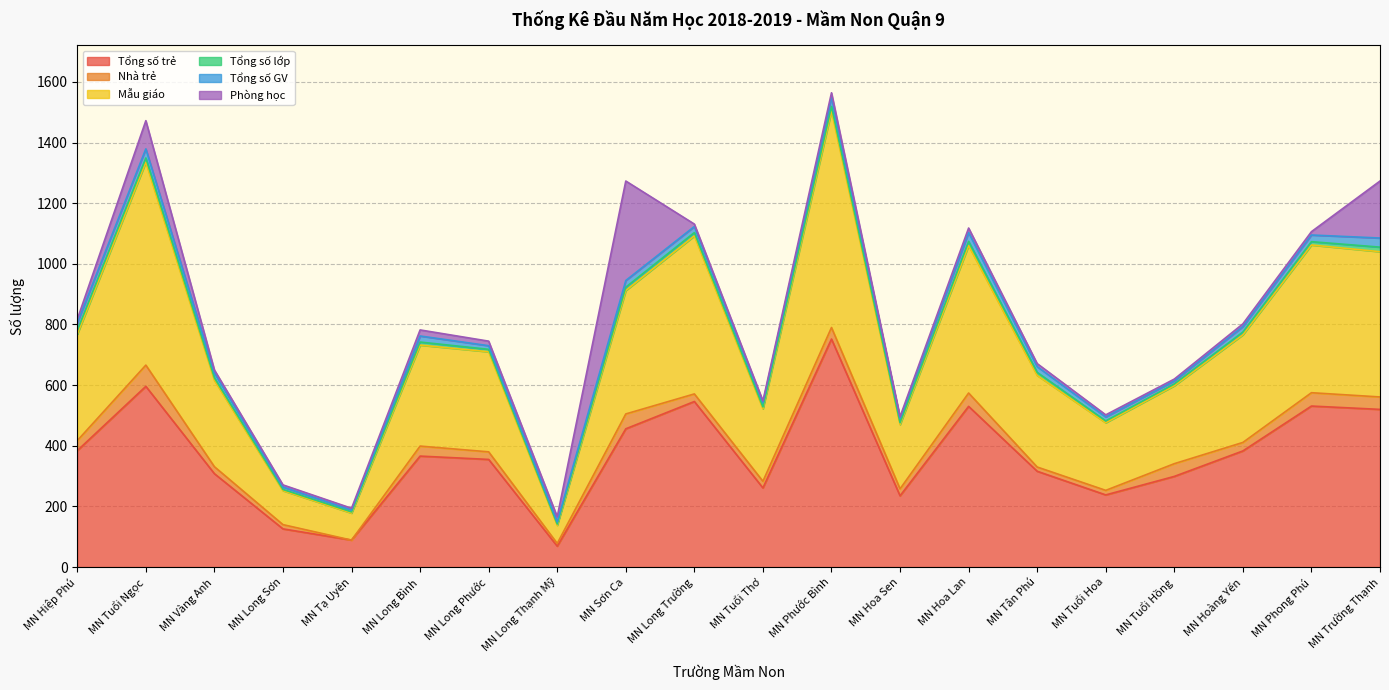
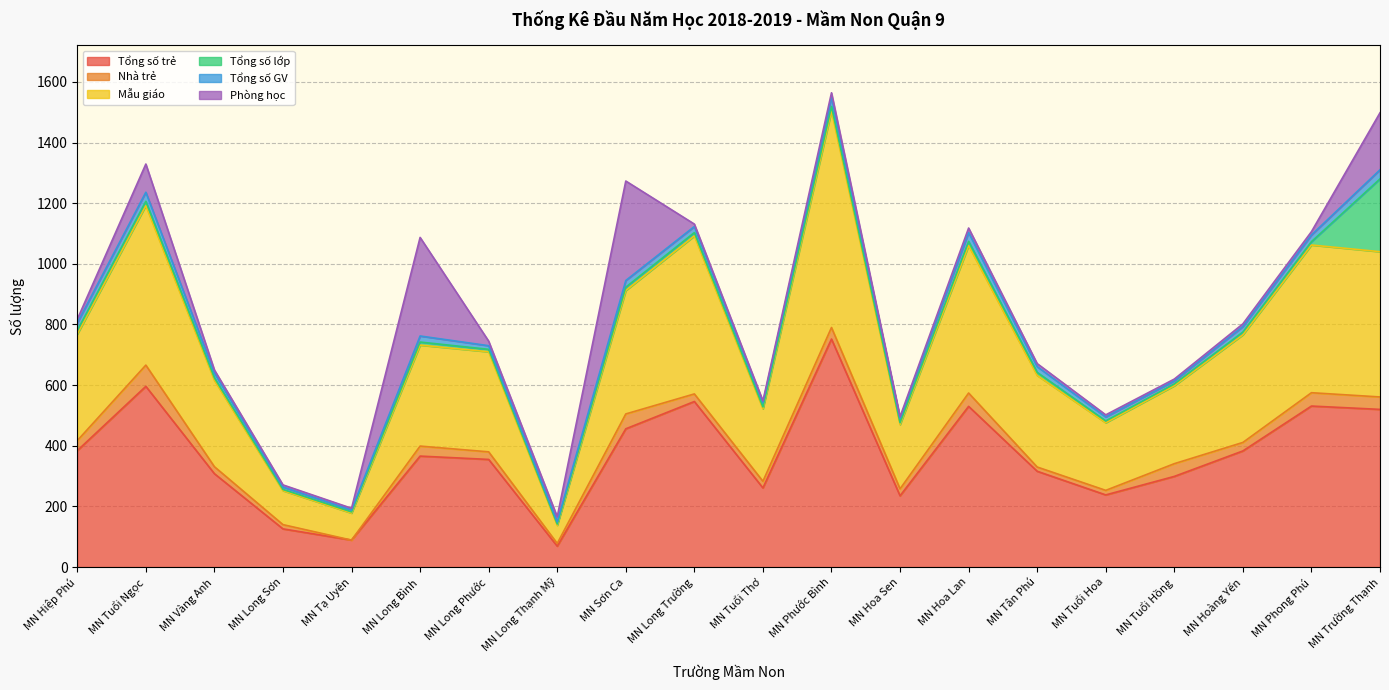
Mẫu giáo, MN Tuổi Ngọc: 670 -> 530
Phòng học, MN Long Bình: 20 -> 330
Tổng số lớp, MN Trường Thạnh: 20 -> 240
